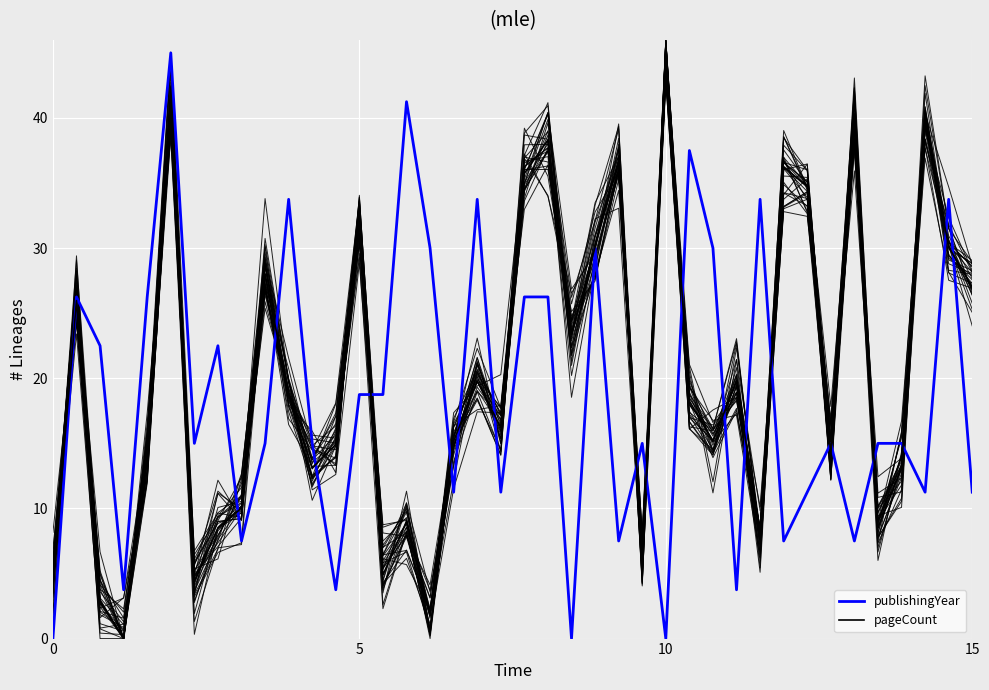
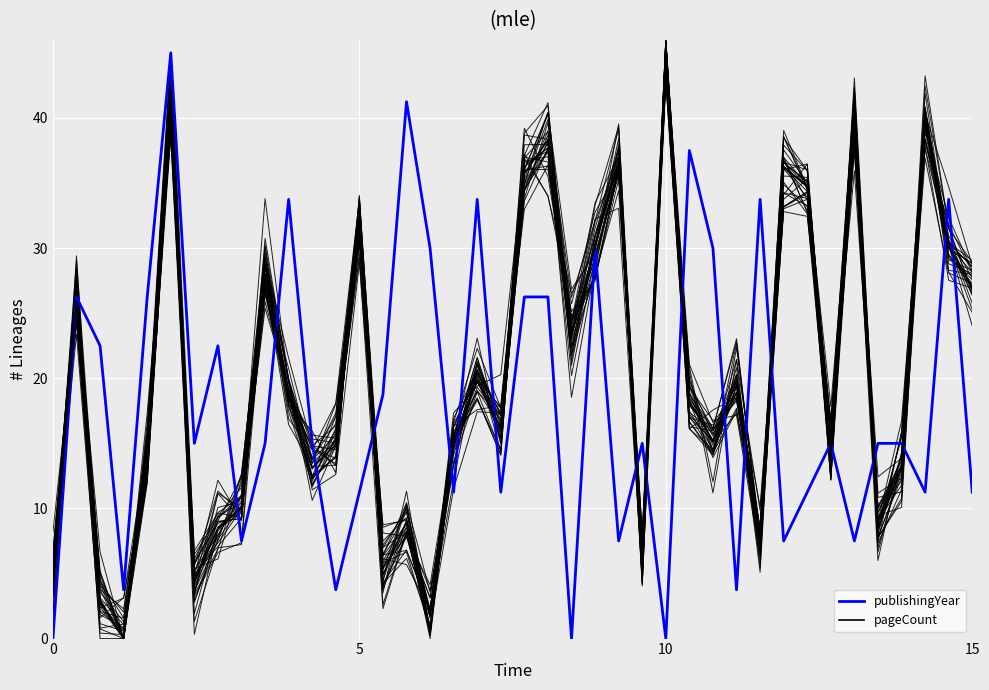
publishingYear, 5: 18.8 -> 11.3
